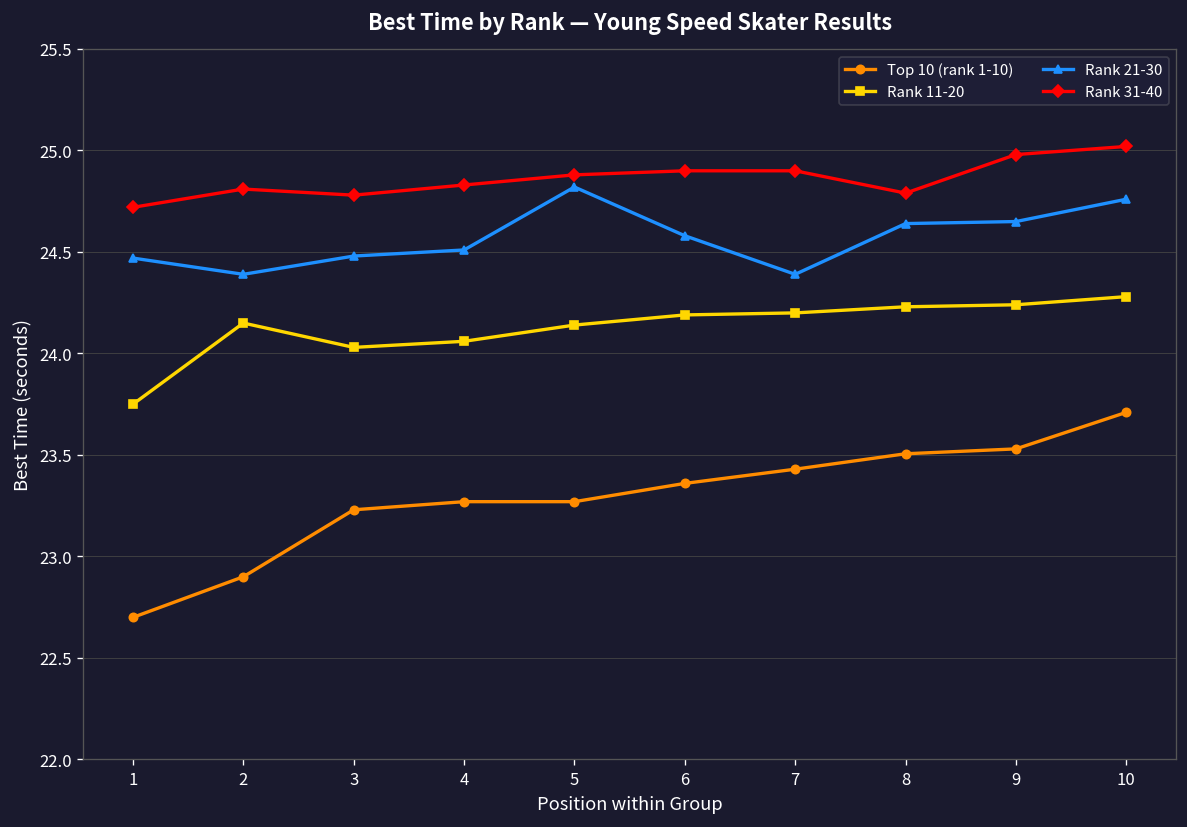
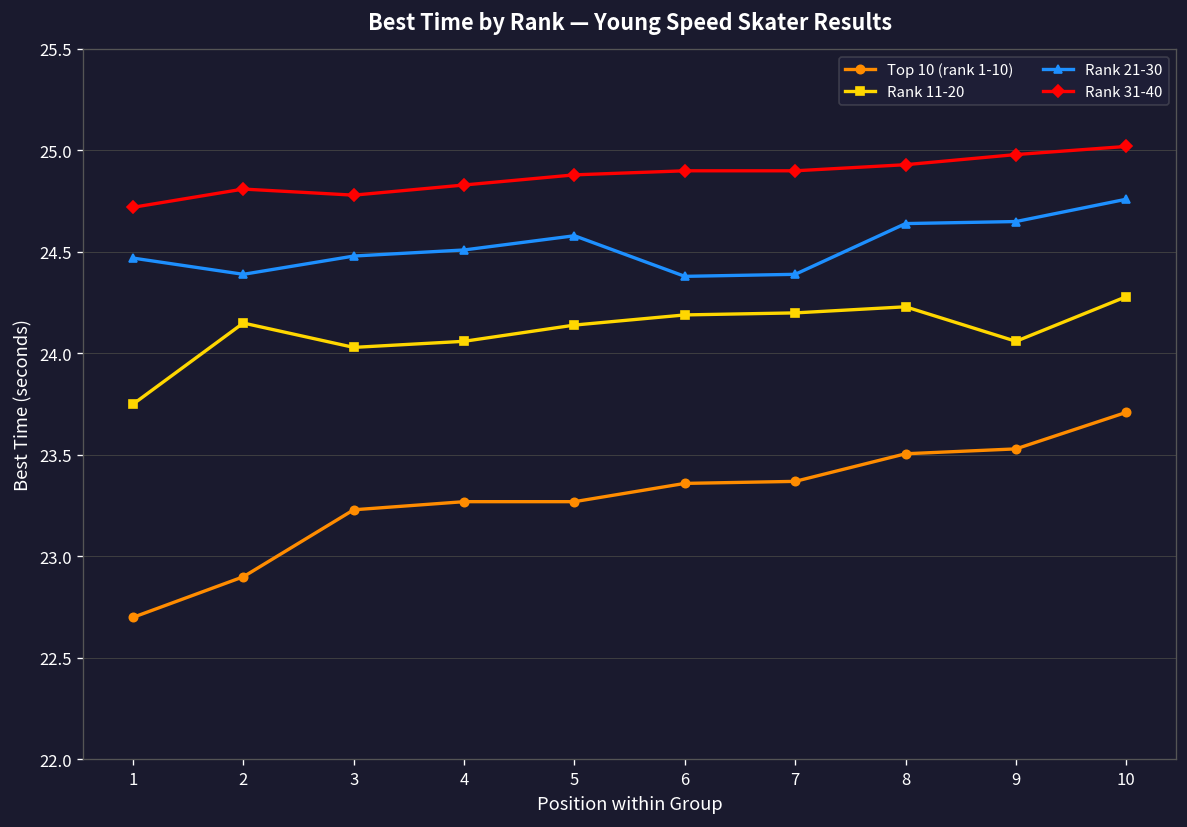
Rank 21-30, 5: 24.82 -> 24.58
Rank 21-30, 6: 24.58 -> 24.38
Top 10 (rank 1-10), 7: 23.43 -> 23.37
Rank 31-40, 8: 24.79 -> 24.93
Rank 11-20, 9: 24.24 -> 24.06
